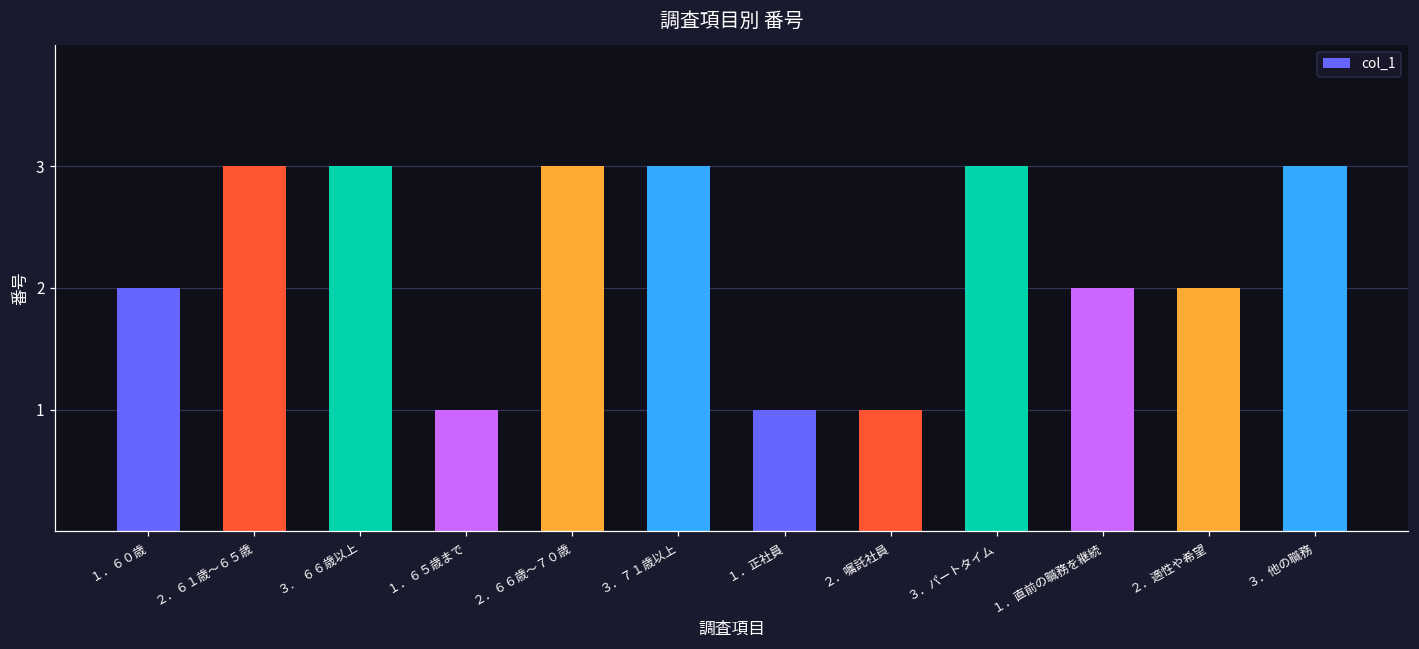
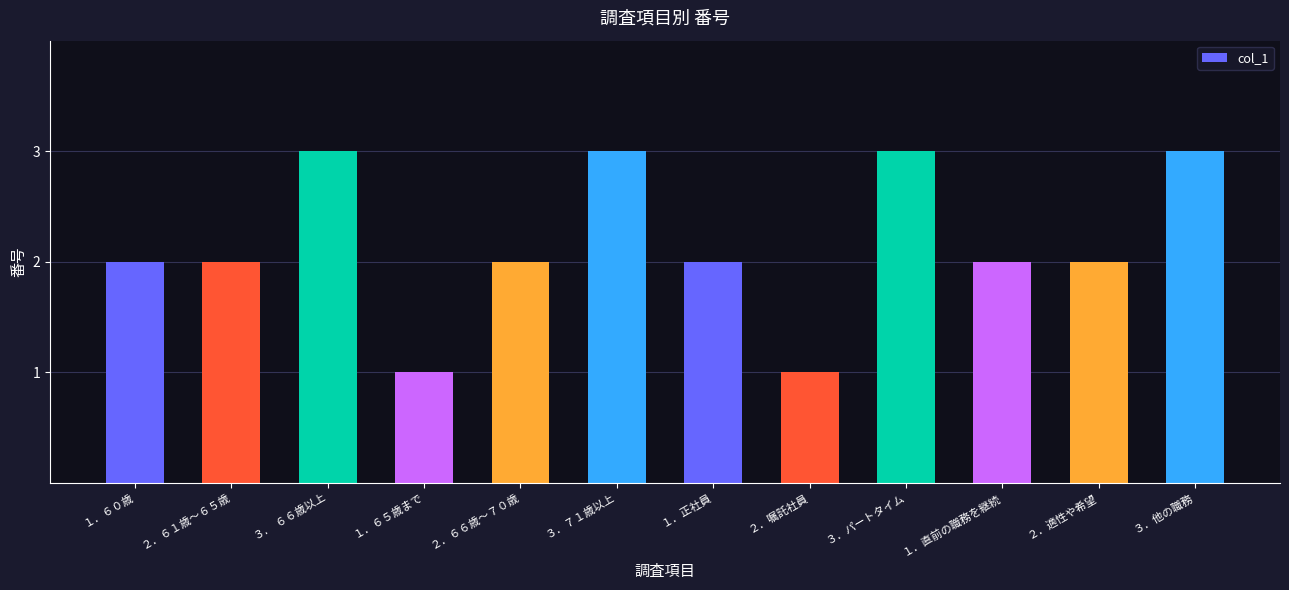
２．６１歳～６５歳: 3 -> 2
２．６６歳～７０歳: 3 -> 2
１．正社員: 1 -> 2
